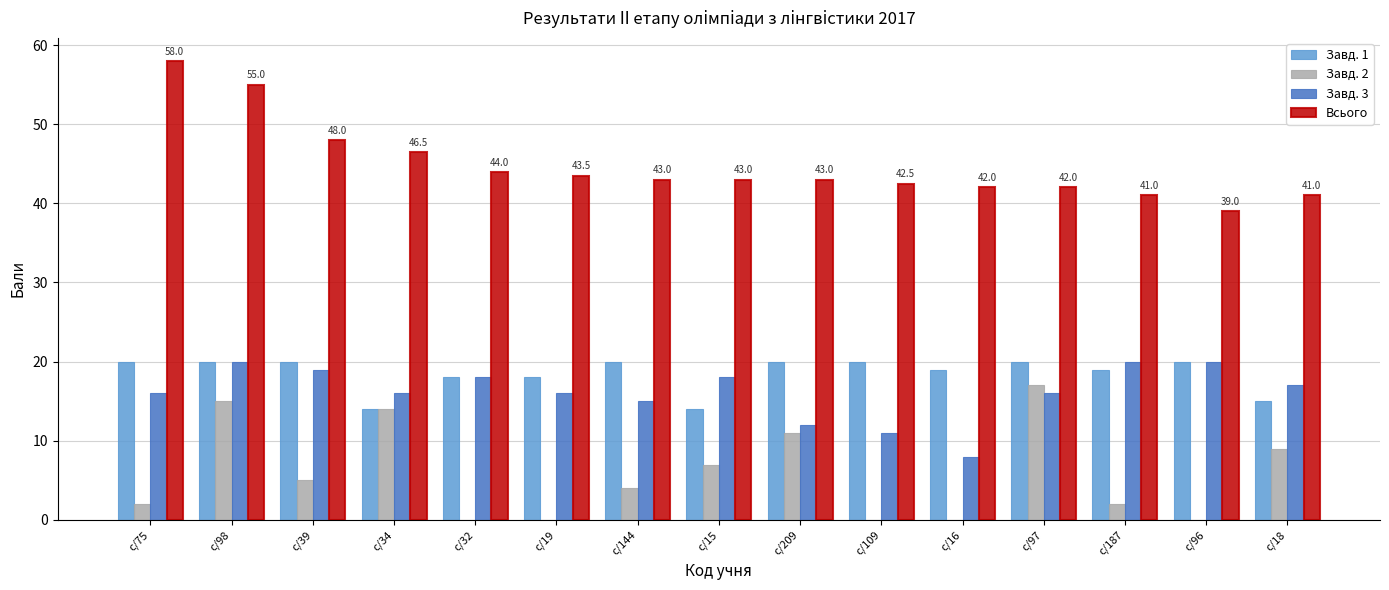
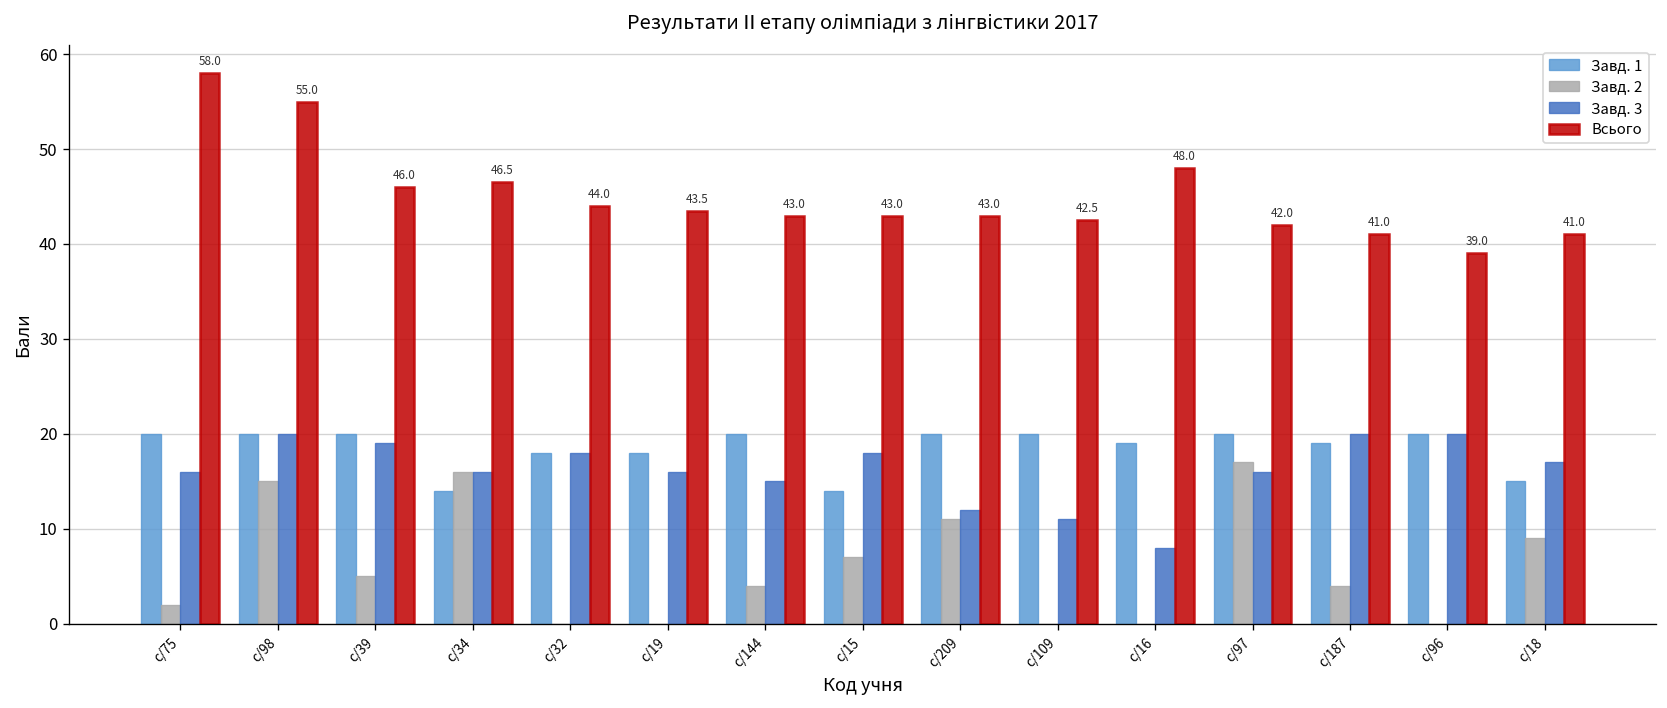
Всього, с/39: 48.0 -> 46.0
Завд. 2, с/34: 14 -> 16
Всього, с/16: 42.0 -> 48.0
Завд. 2, с/187: 2 -> 4
